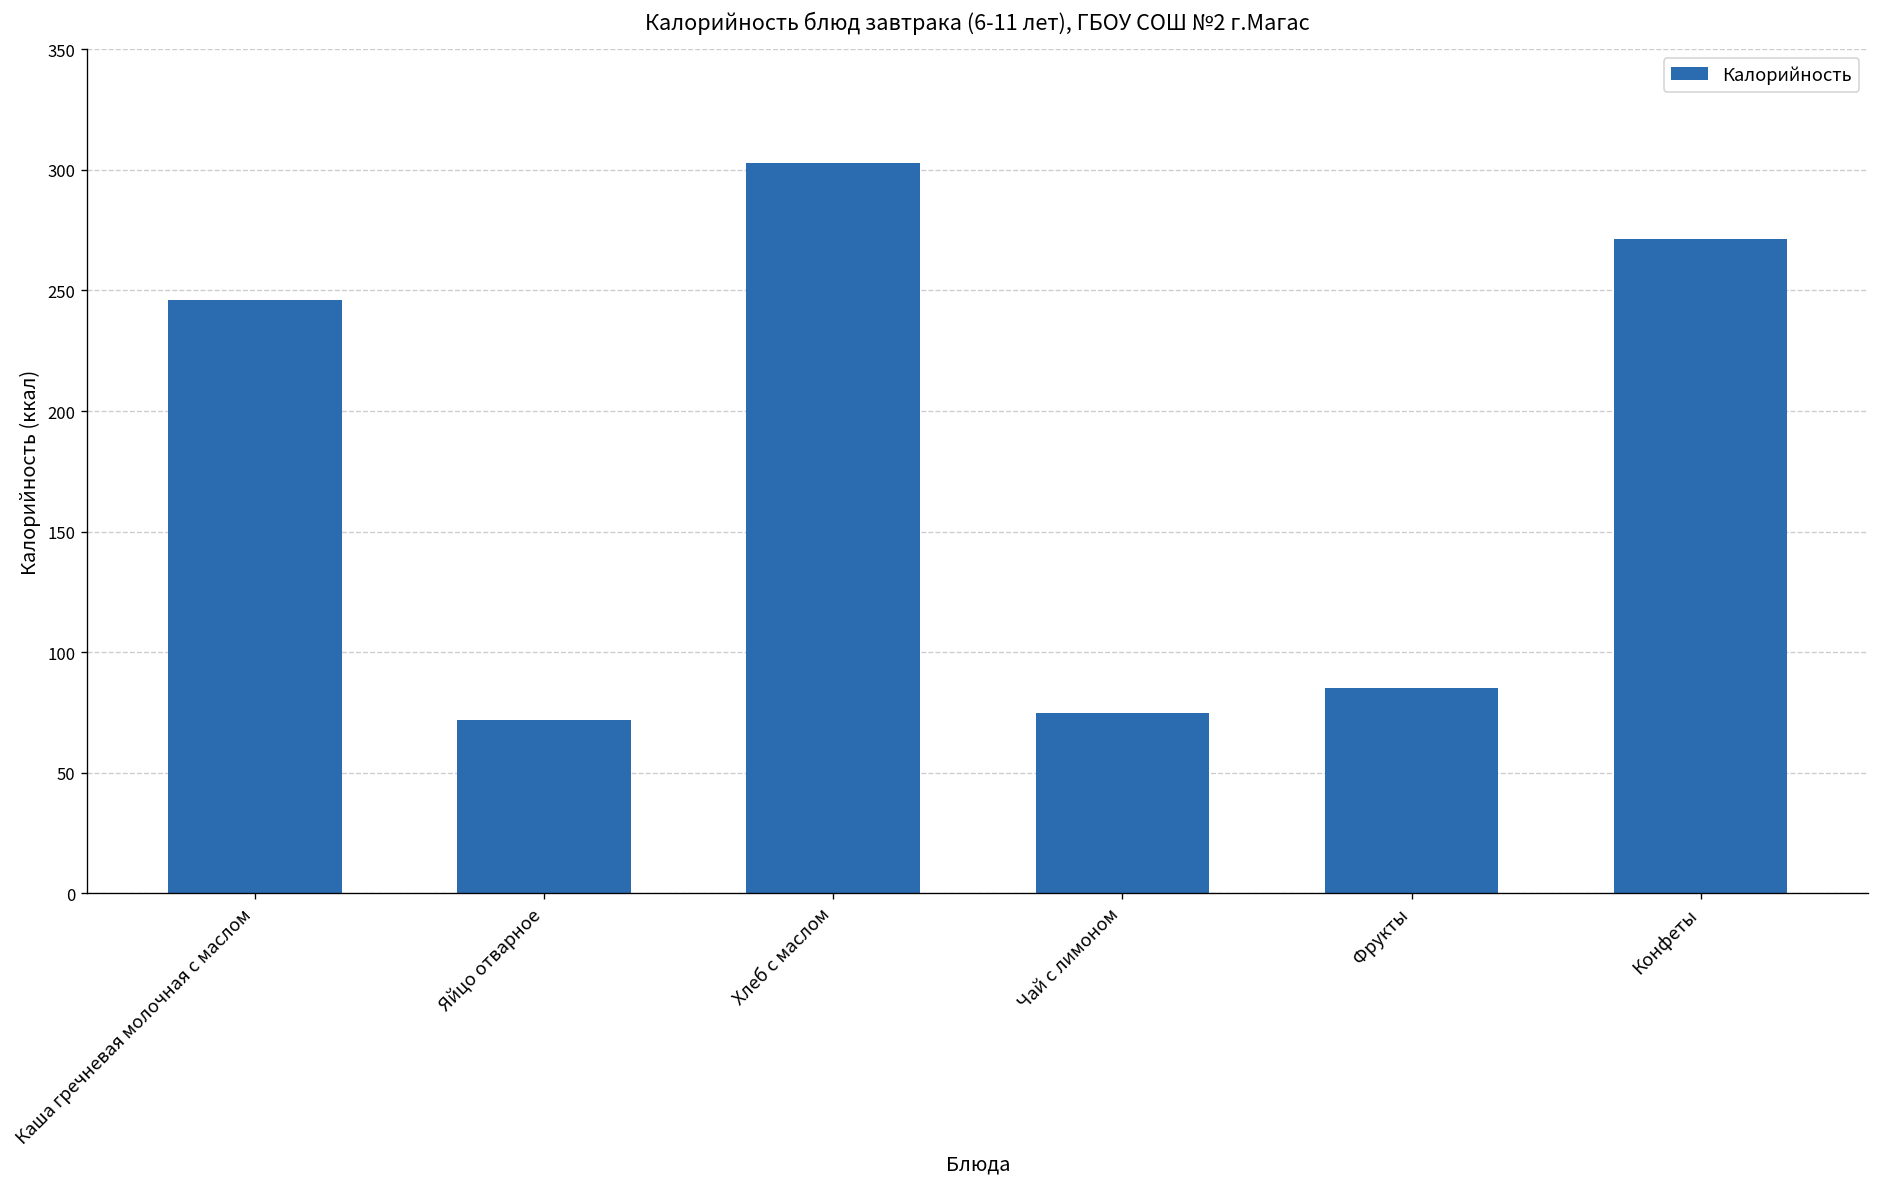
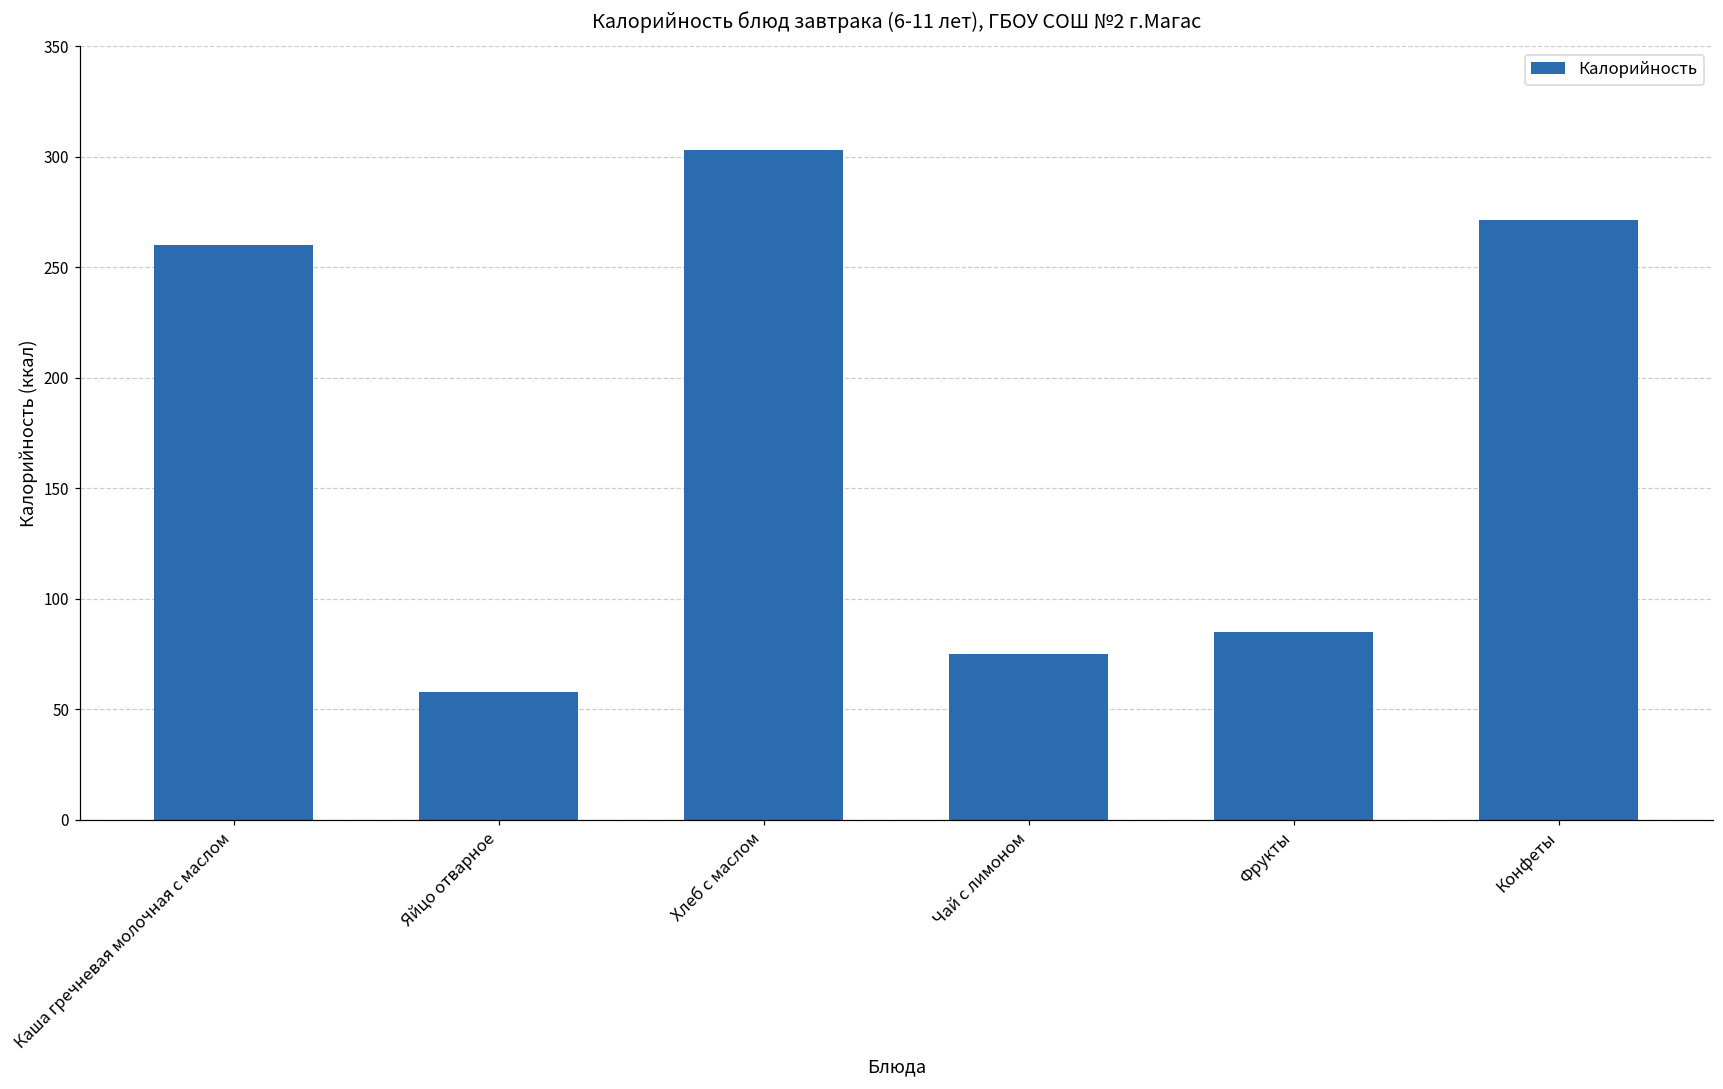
Каша гречневая молочная с маслом: 246 -> 260
Яйцо отварное: 72 -> 58
